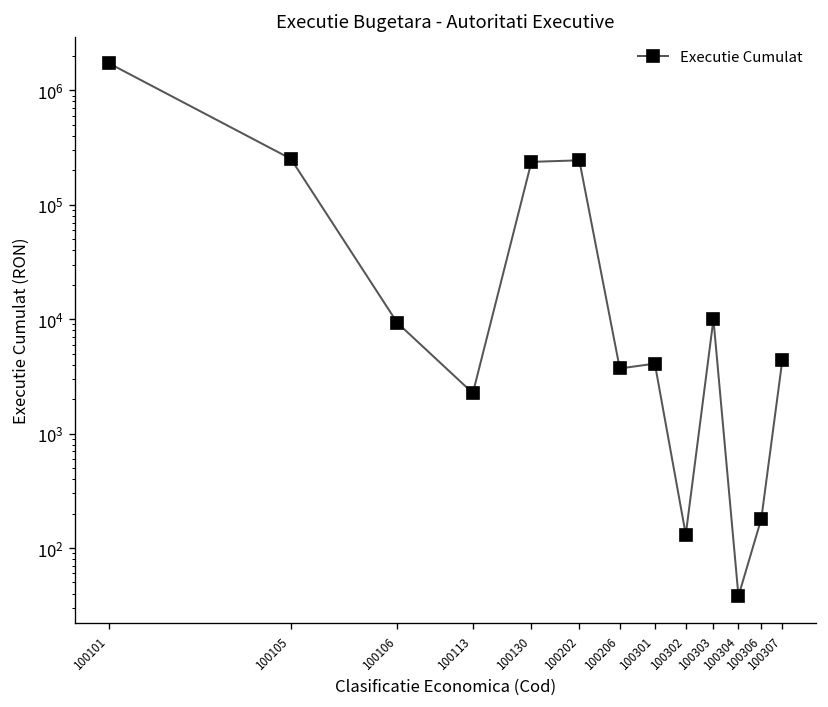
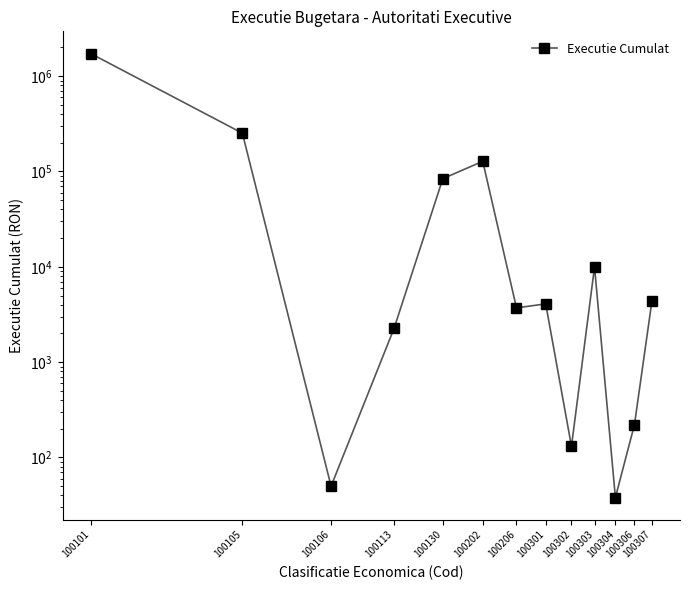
100106: 9000 -> 50
100130: 240000 -> 80000
100202: 240000 -> 130000
100306: 180 -> 220
